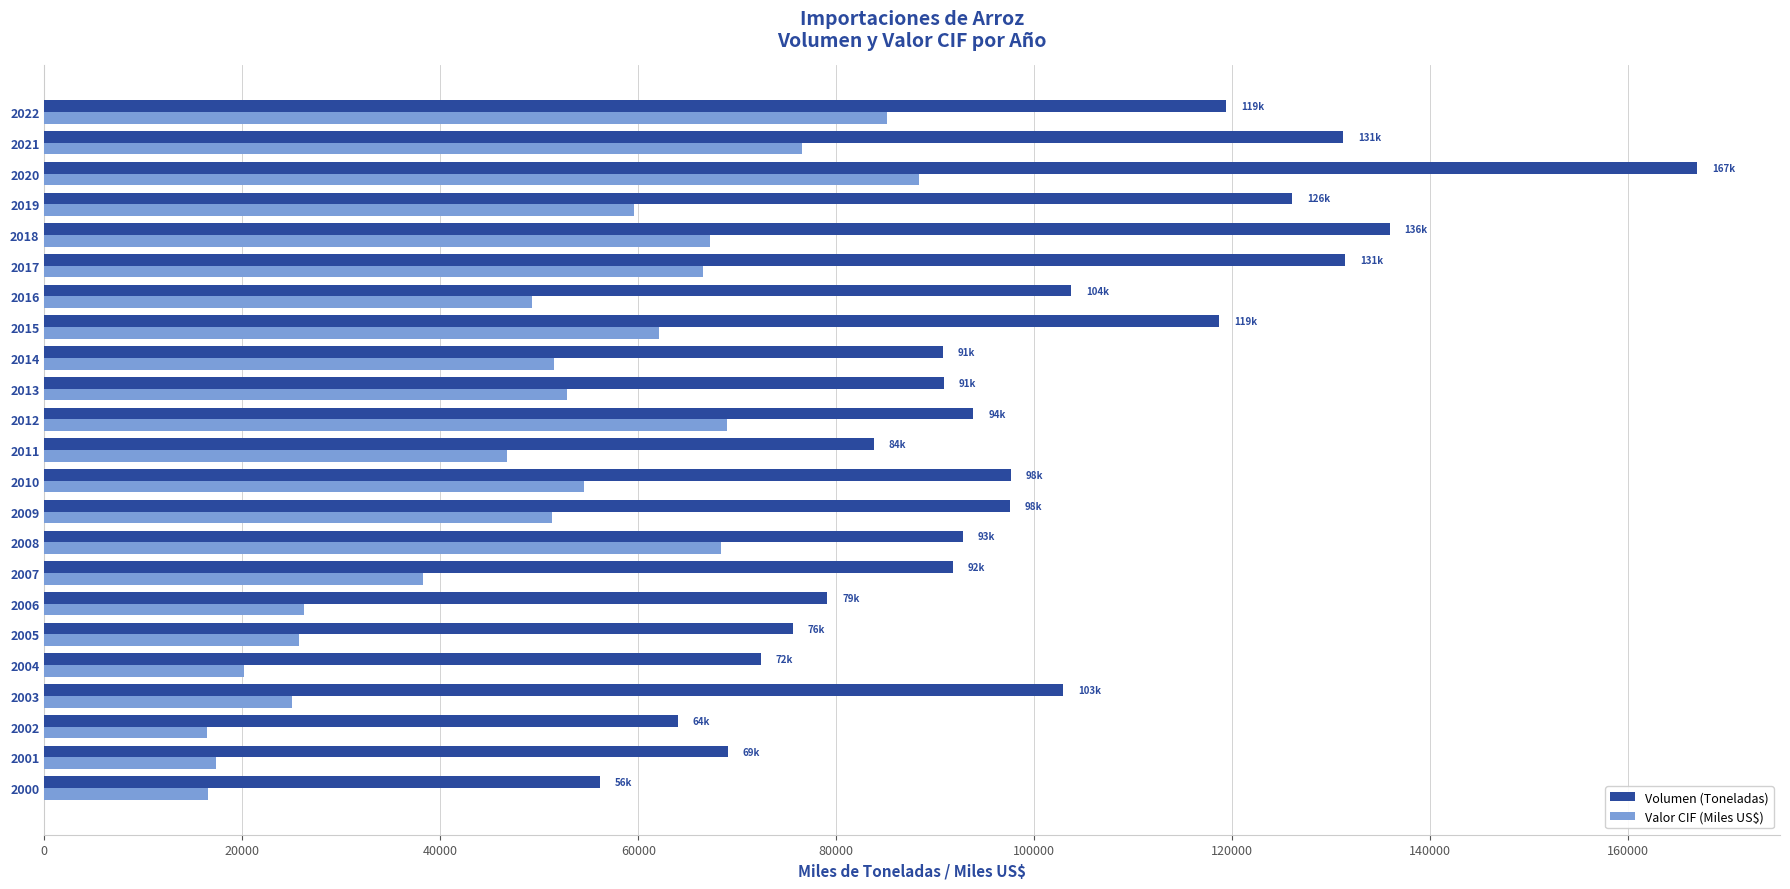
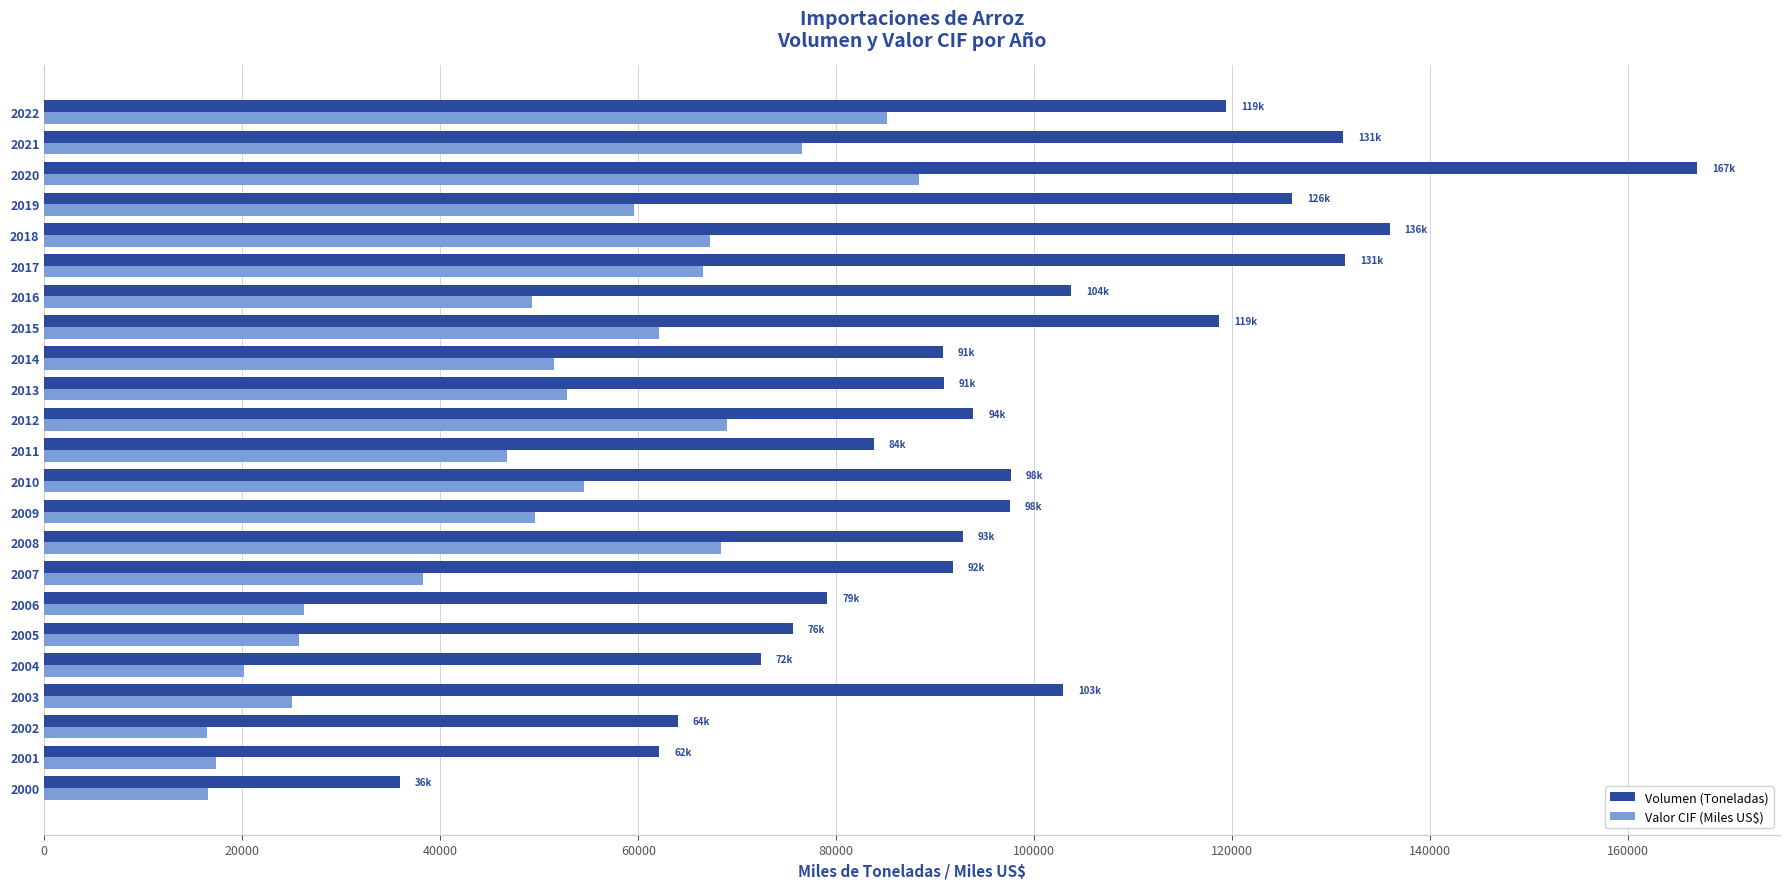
Valor CIF (Miles US$), 2009: 51000 -> 50000
Volumen (Toneladas), 2001: 69k -> 62k
Volumen (Toneladas), 2000: 56k -> 36k
